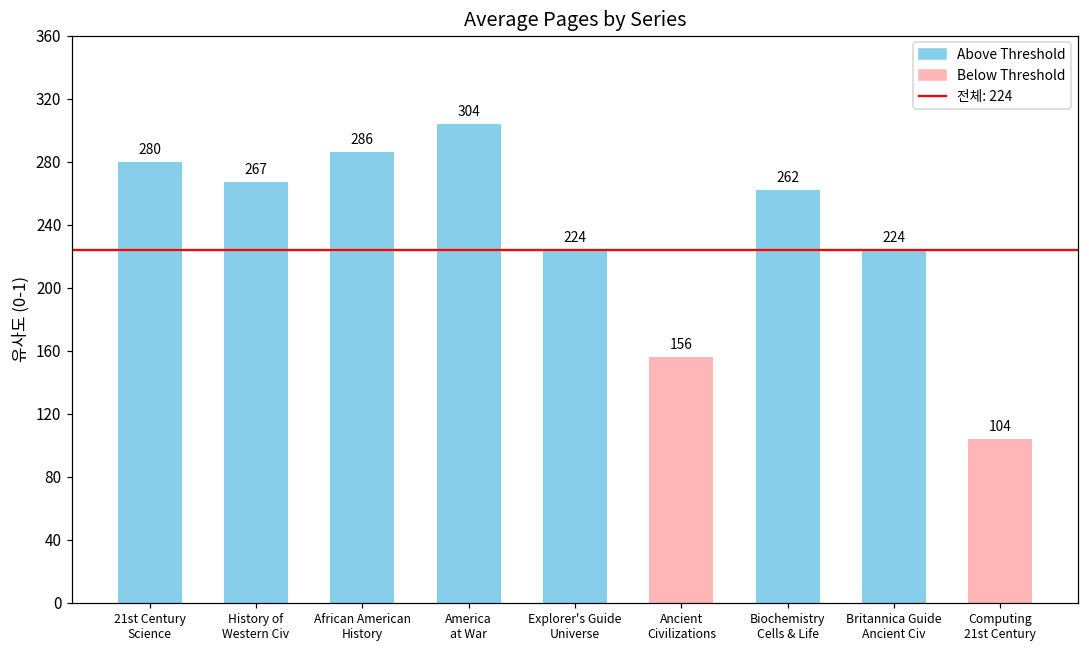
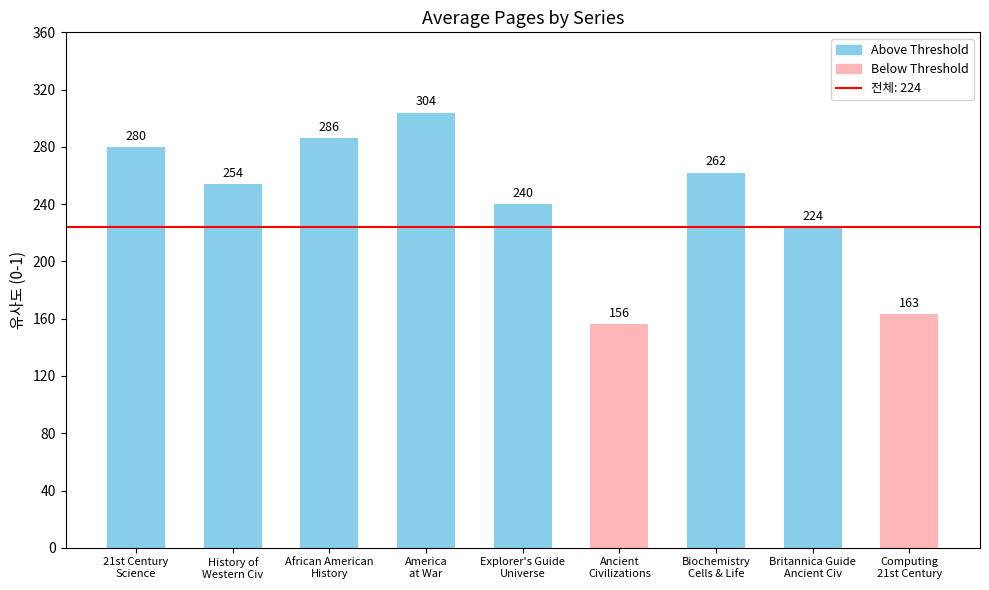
History of Western Civ: 267 -> 254
Explorer's Guide Universe: 224 -> 240
Computing 21st Century: 104 -> 163
